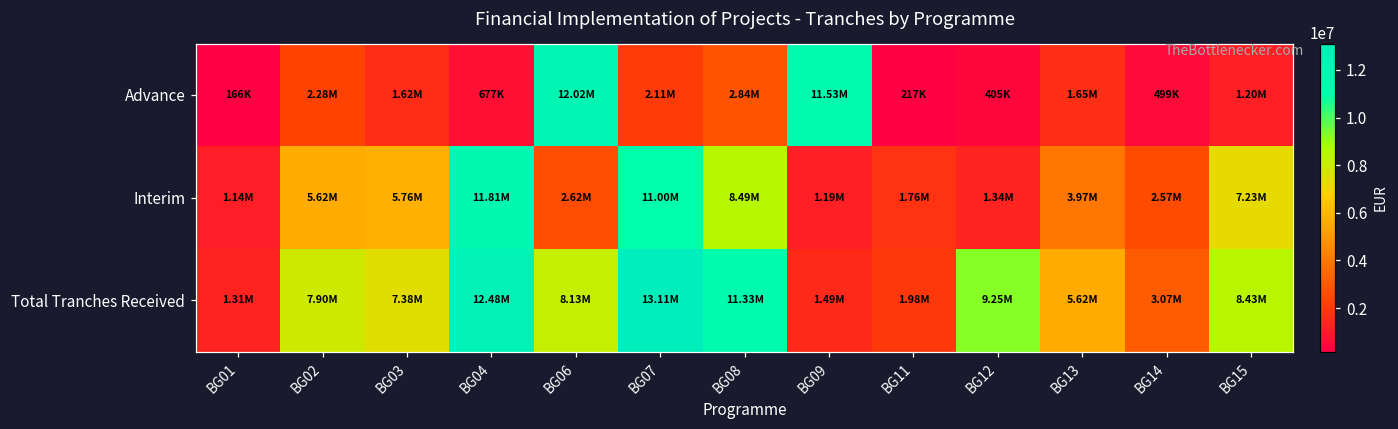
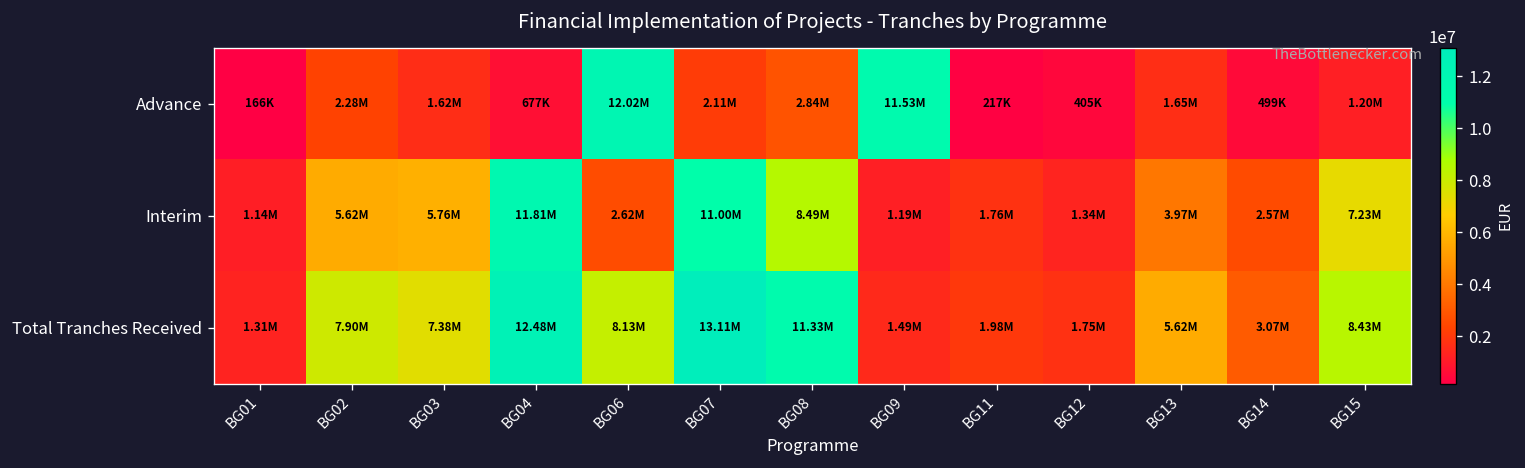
Total Tranches Received, BG12: 9.25M -> 1.75M
